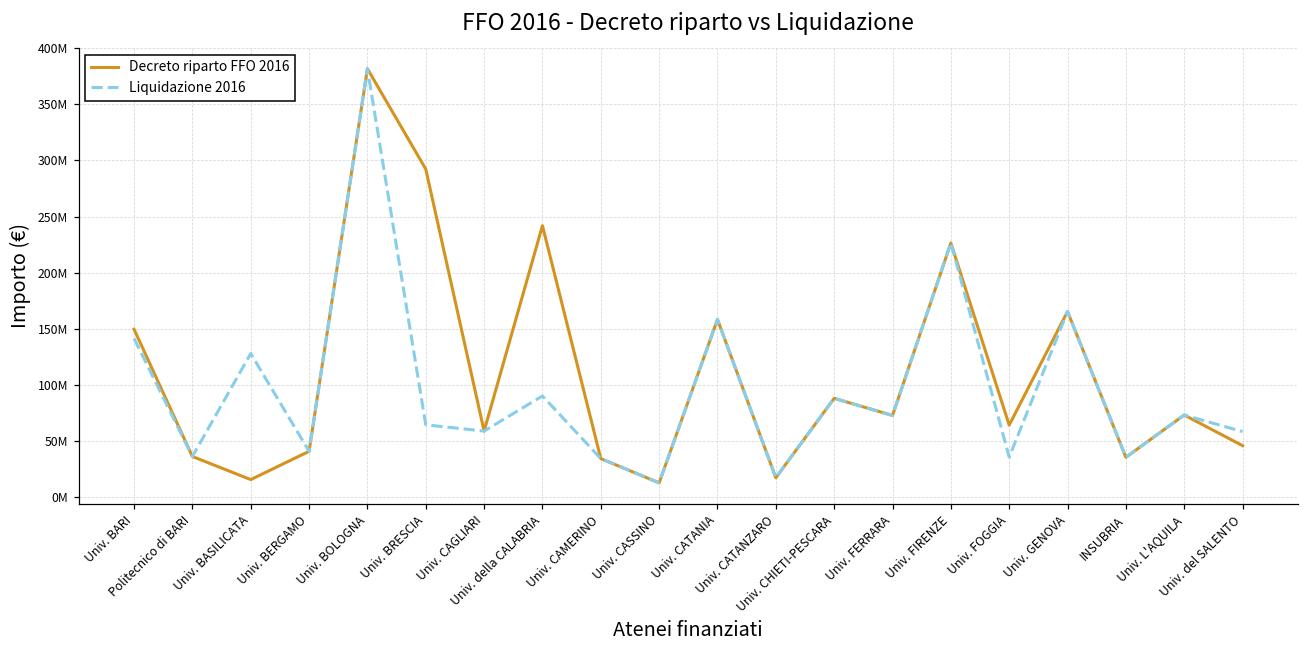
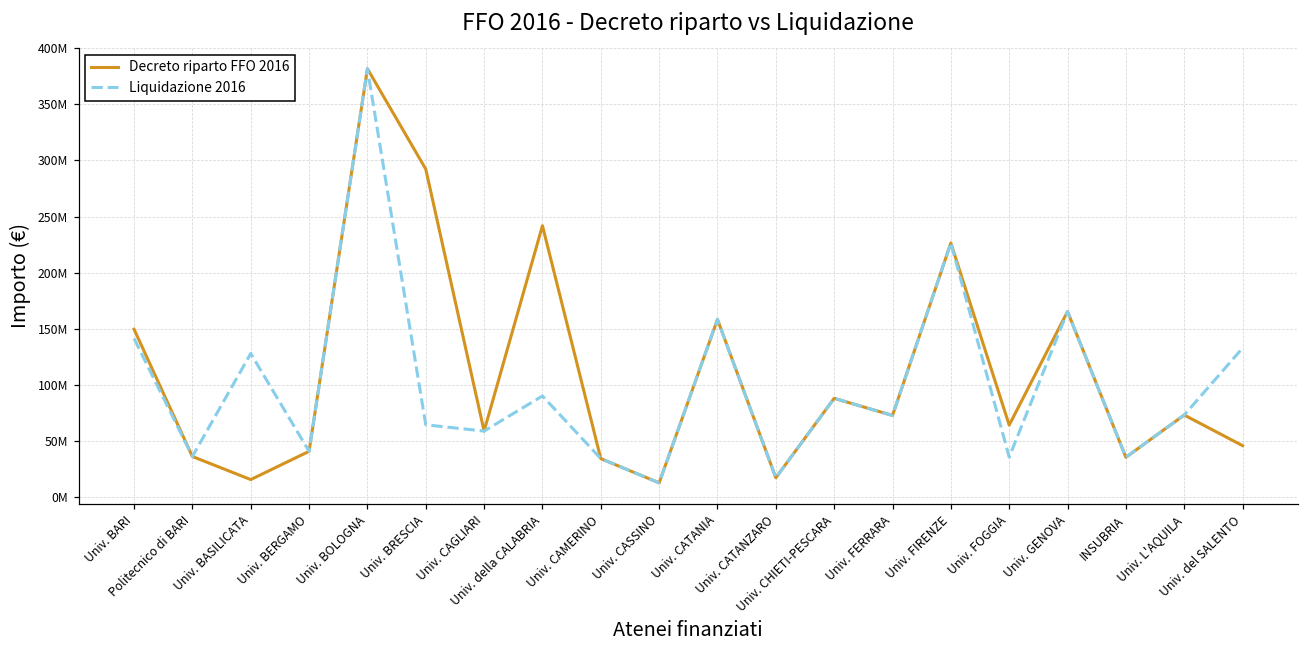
Liquidazione 2016, Univ. del SALENTO: 59000000 -> 133000000
